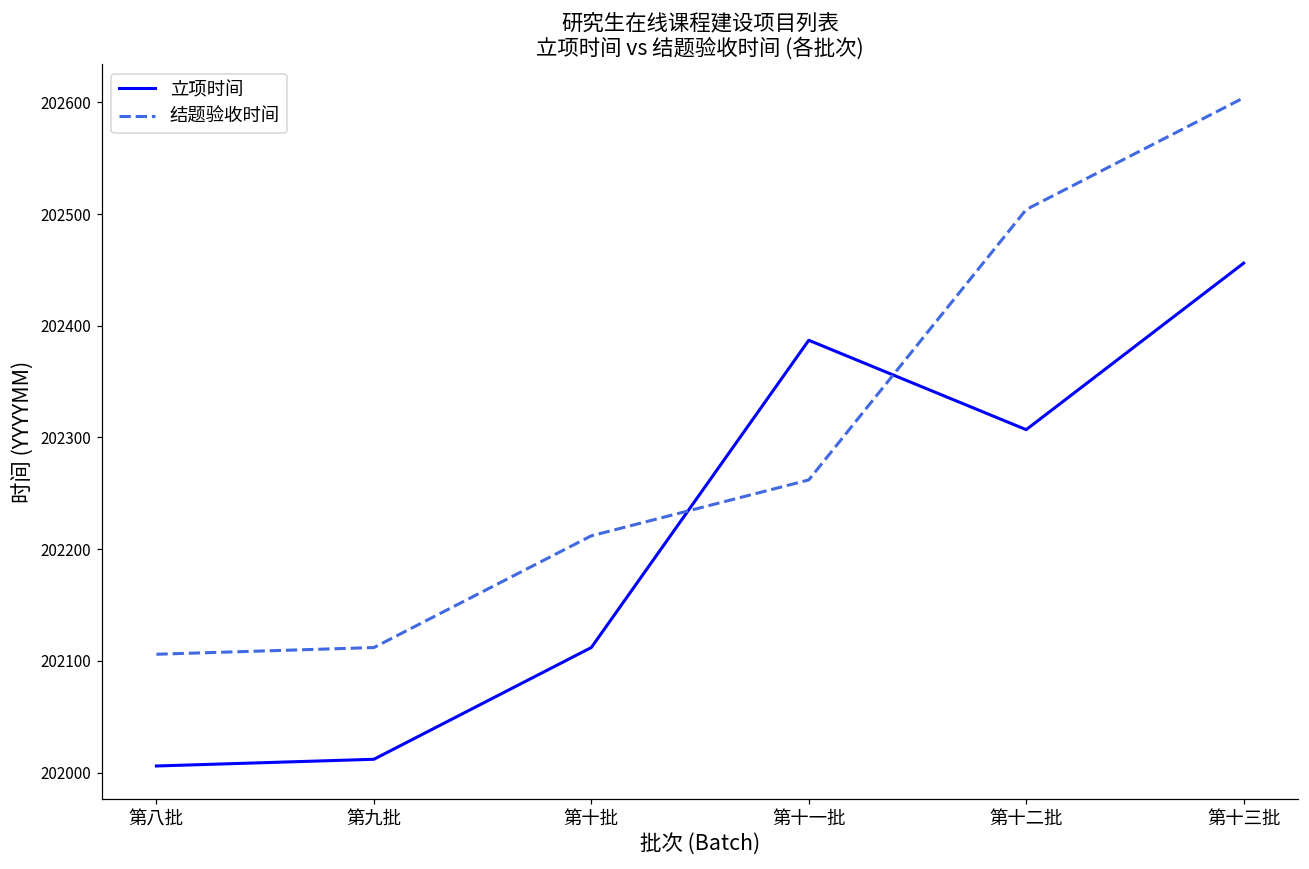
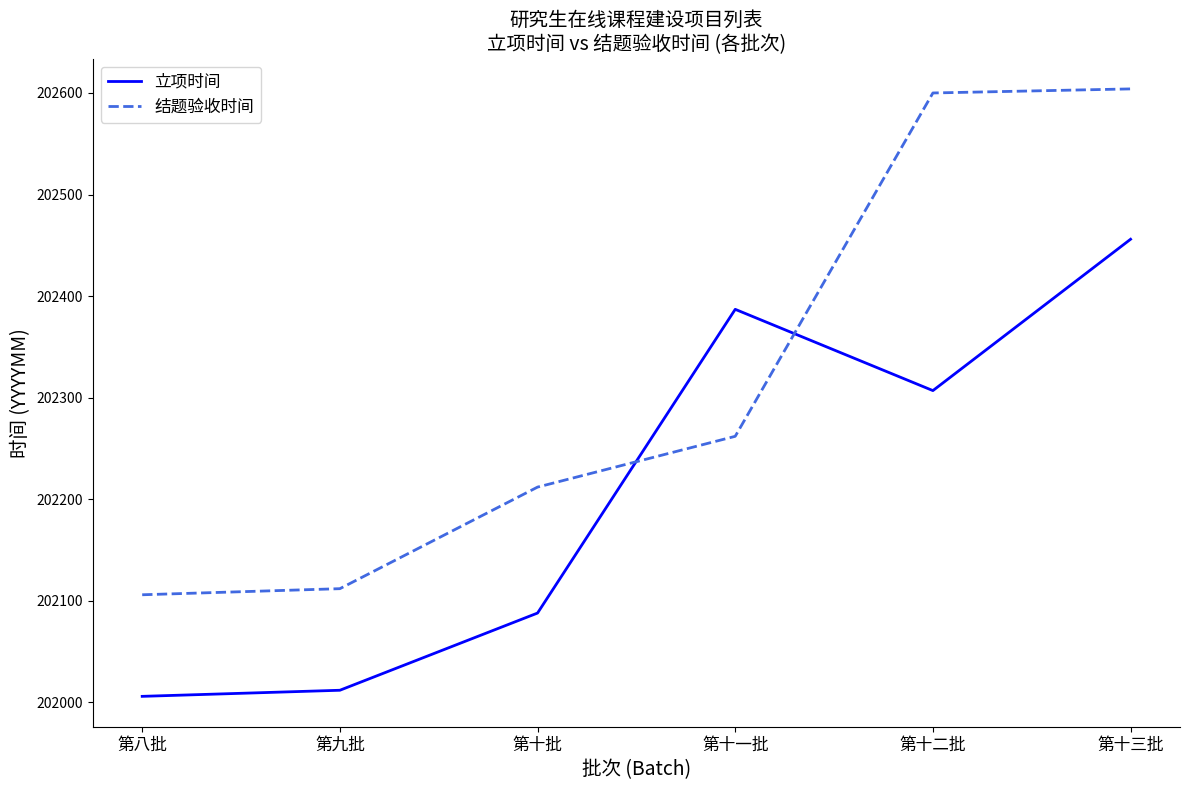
立项时间, 第十批: 202112 -> 202088
结题验收时间, 第十二批: 202504 -> 202600
